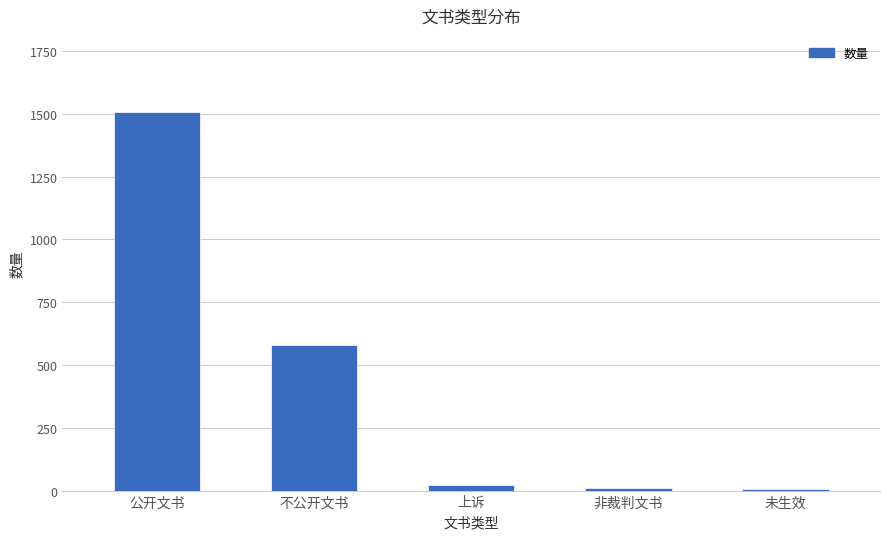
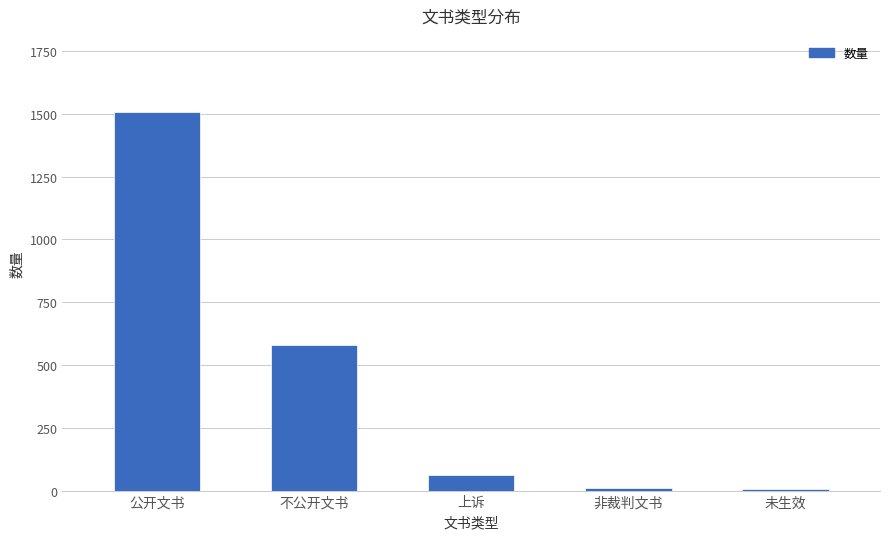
上诉: 20 -> 60
